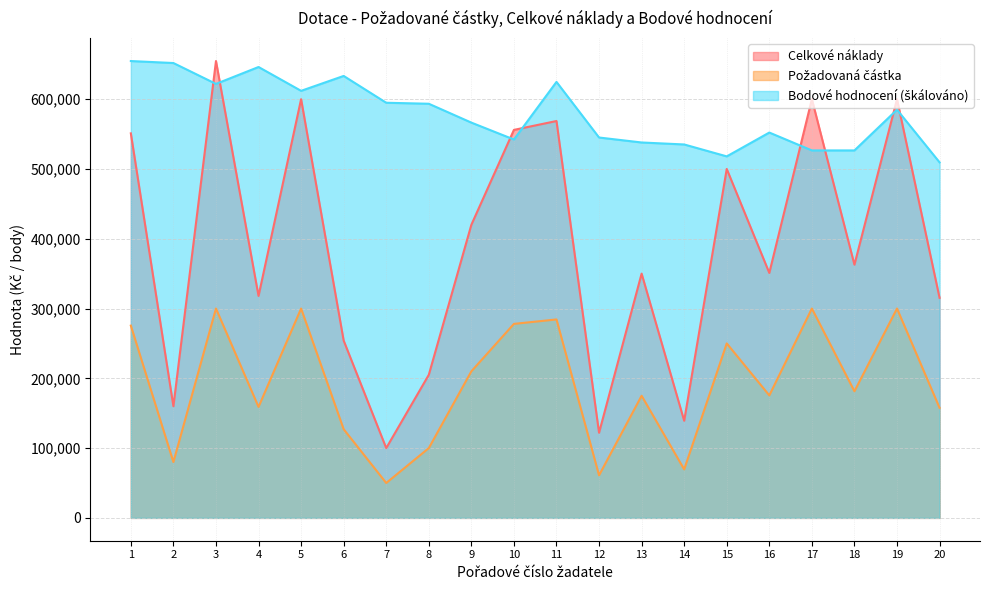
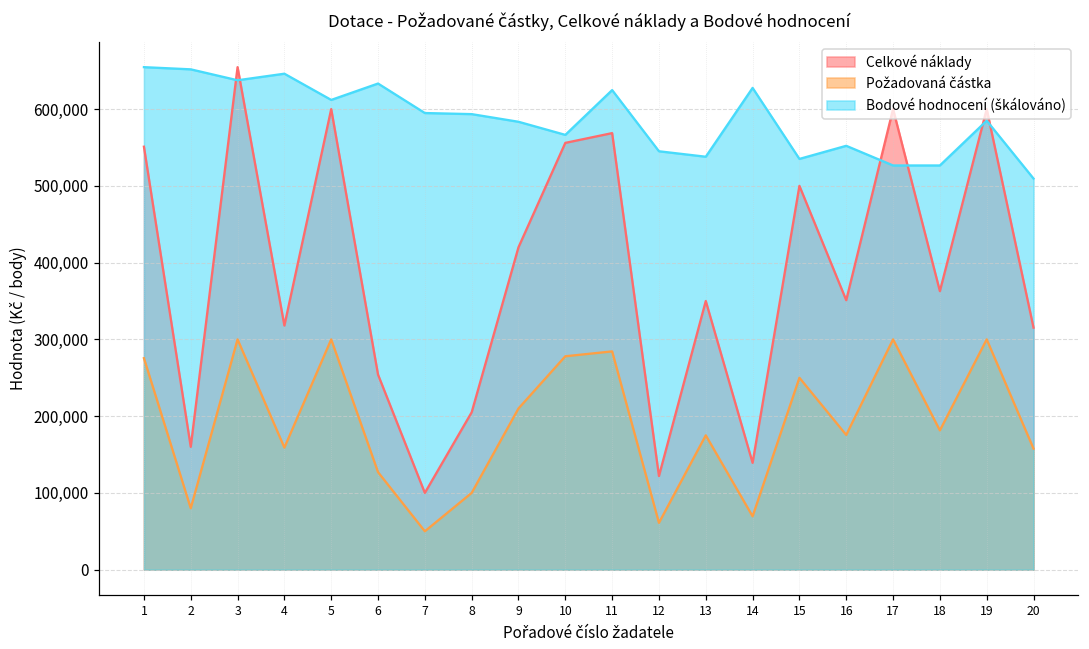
Bodové hodnocení (škálováno), 3: 620,000 -> 640,000
Bodové hodnocení (škálováno), 9: 570,000 -> 580,000
Bodové hodnocení (škálováno), 10: 540,000 -> 570,000
Bodové hodnocení (škálováno), 14: 540,000 -> 630,000
Bodové hodnocení (škálováno), 15: 520,000 -> 540,000
